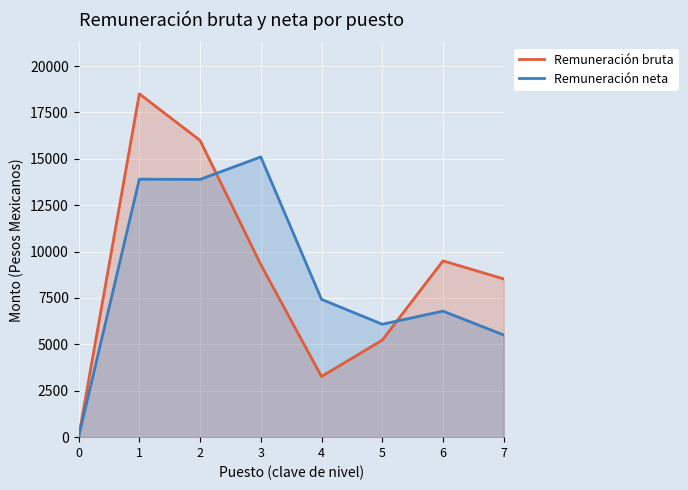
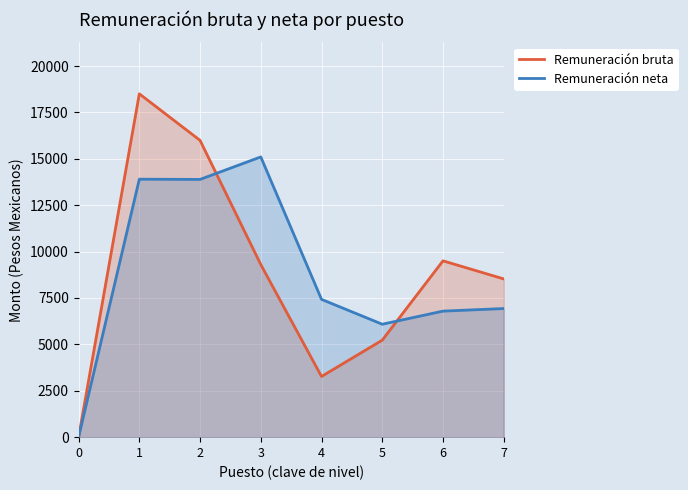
Remuneración neta, 7: 5500 -> 6900
